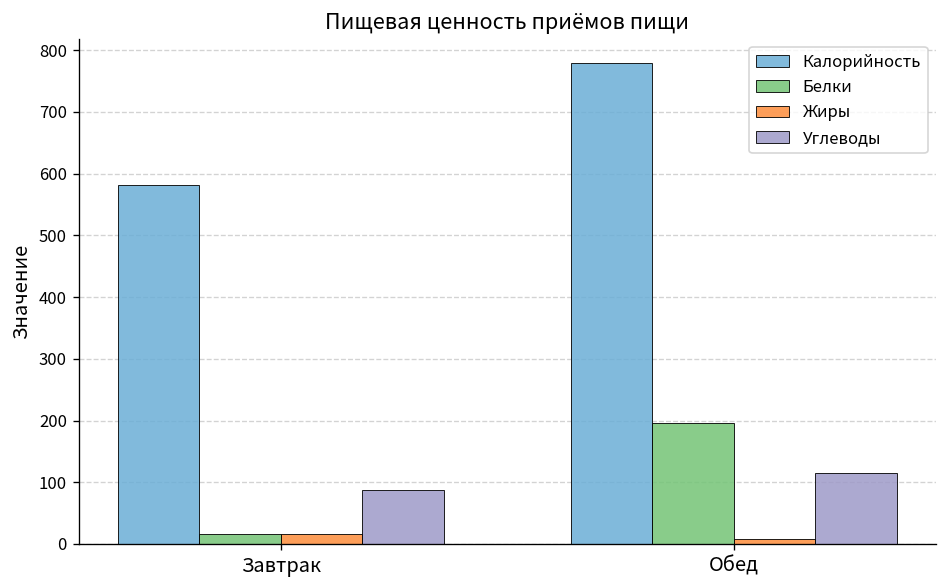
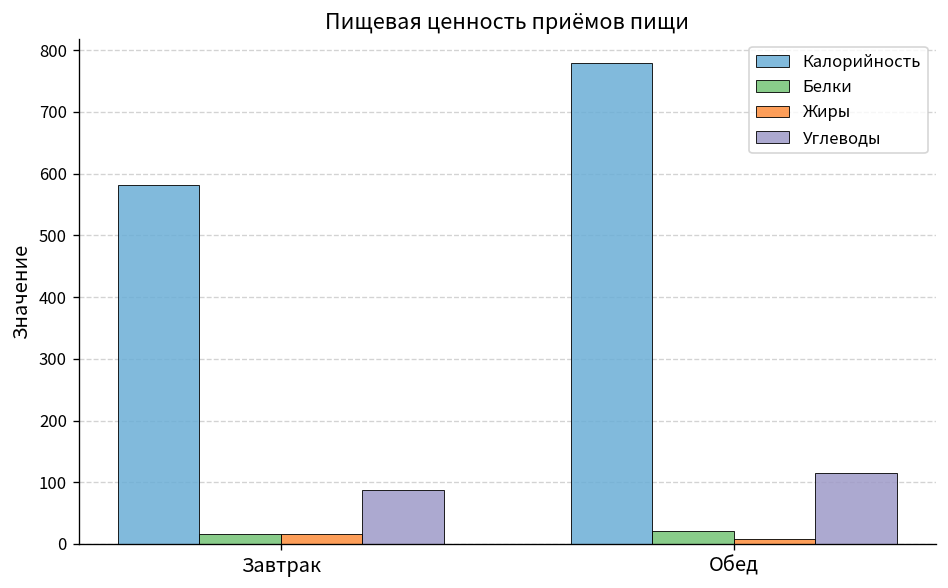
Белки, Обед: 200 -> 20
